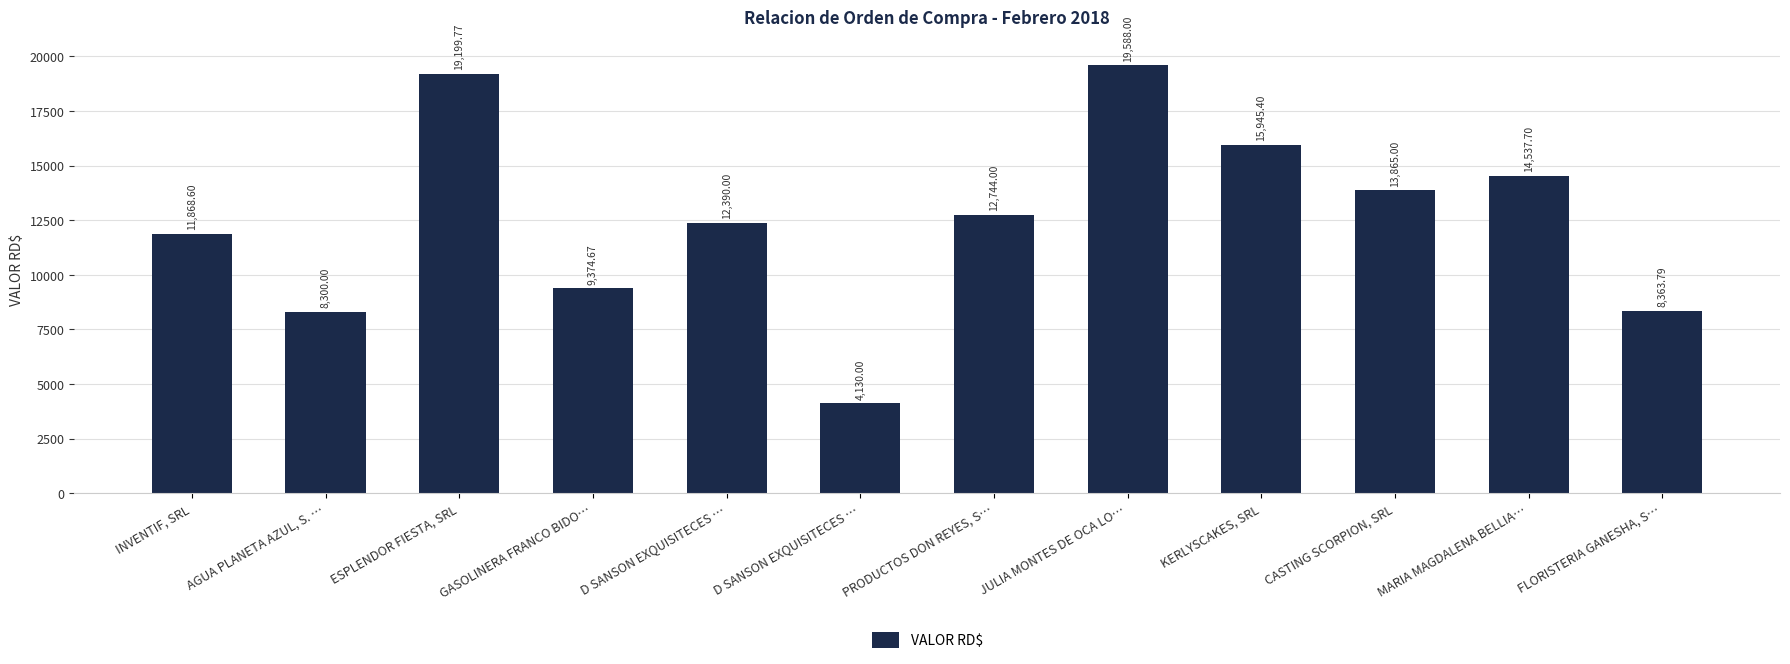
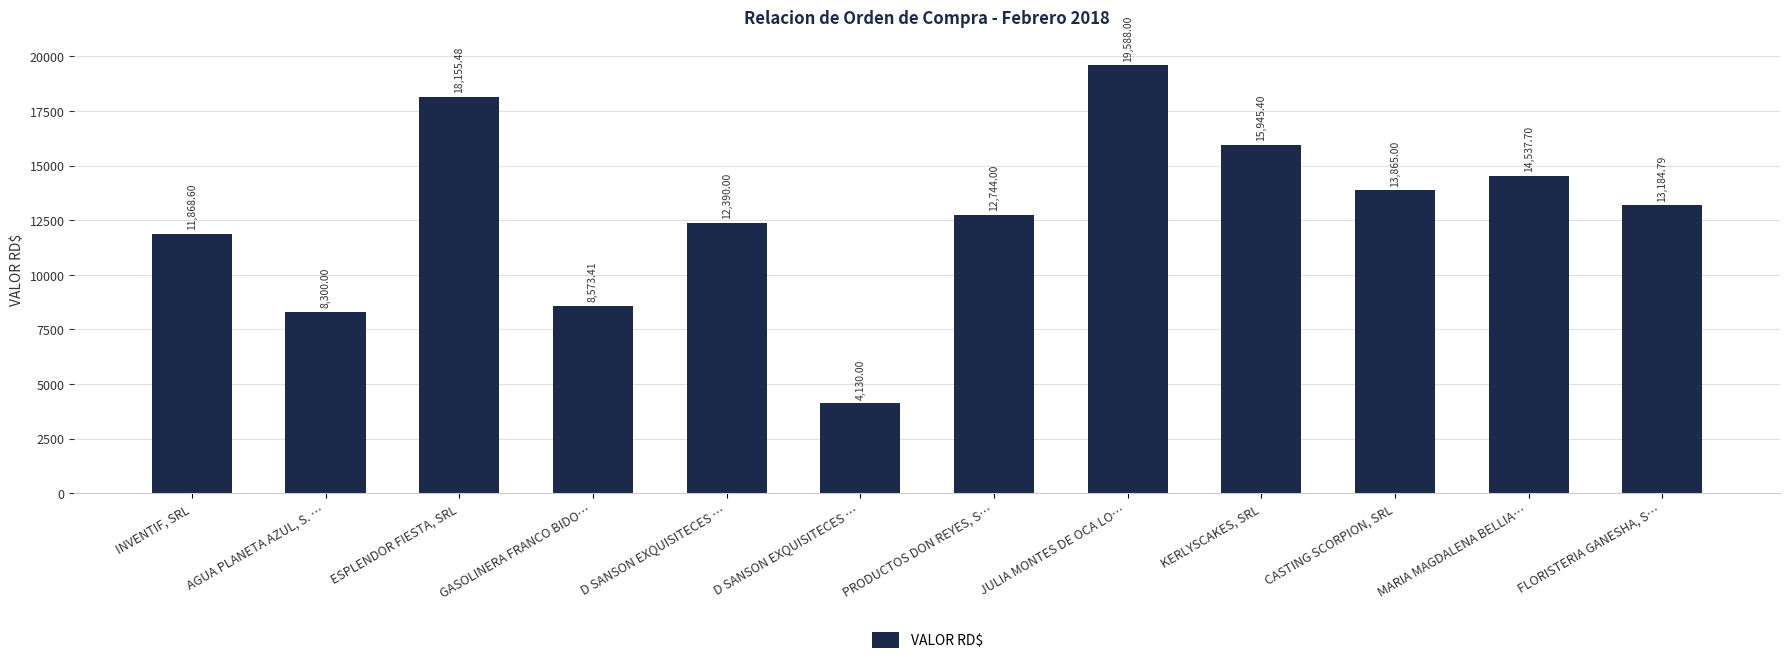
ESPLENDOR FIESTA, SRL: 19,199.77 -> 18,155.48
GASOLINERA FRANCO BIDO…: 9,374.67 -> 8,573.41
FLORISTERIA GANESHA, S…: 8,363.79 -> 13,184.79
